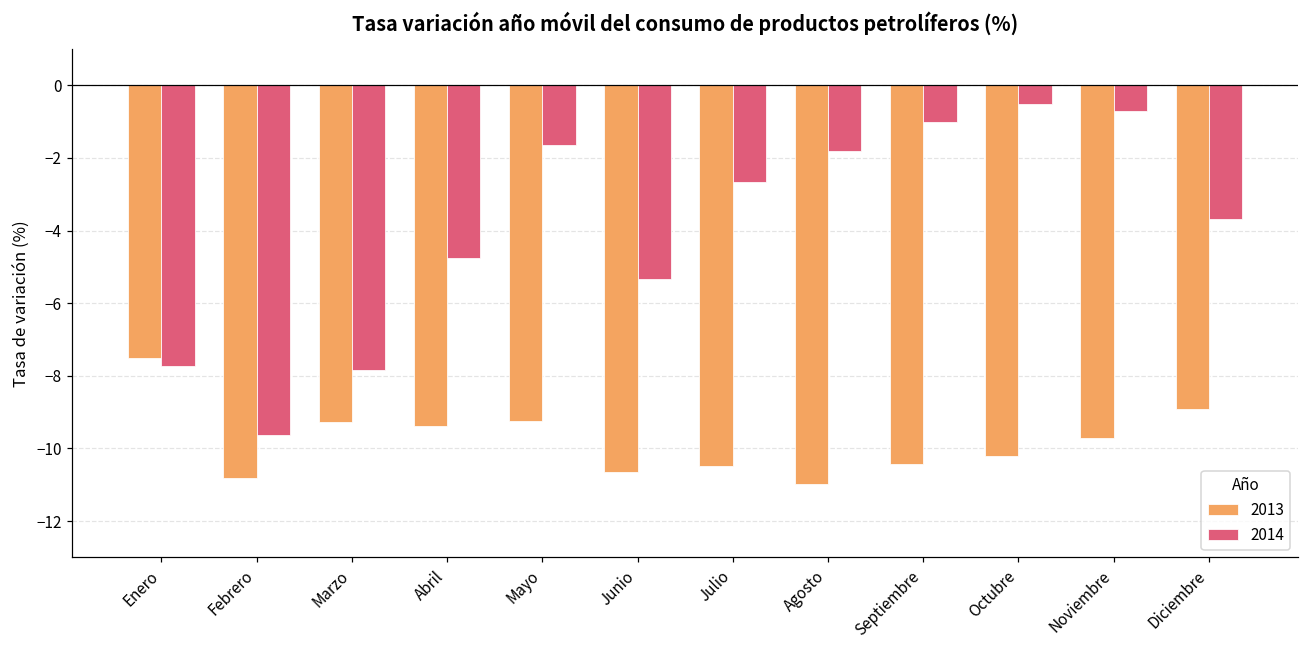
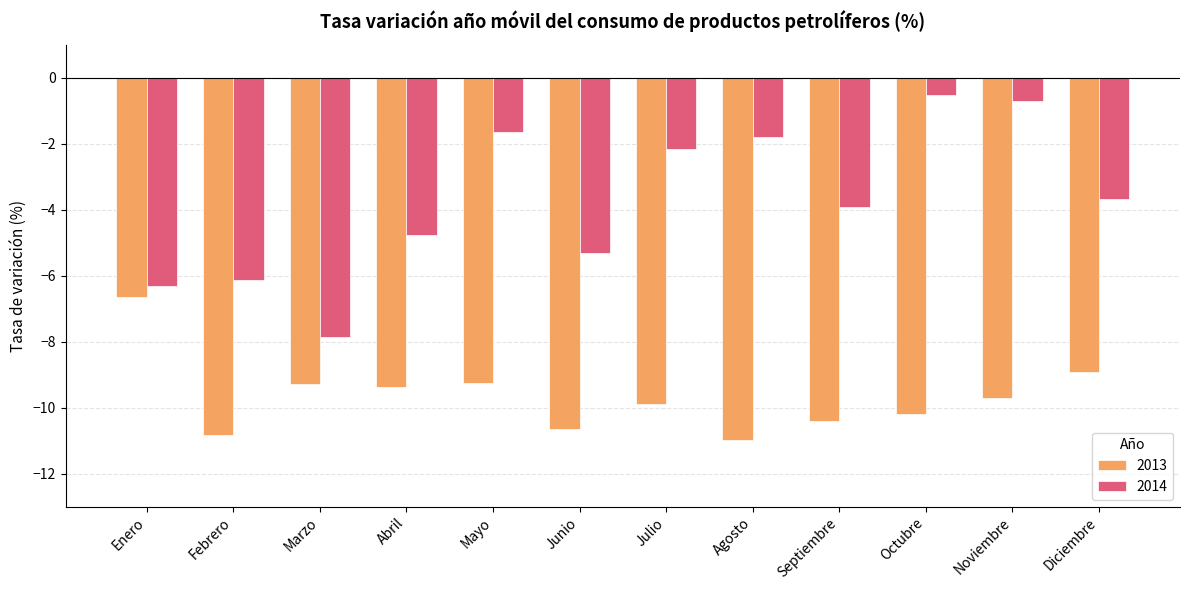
2013, Enero: -7.5 -> -6.7
2014, Enero: -7.7 -> -6.3
2014, Febrero: -9.6 -> -6.1
2013, Julio: -10.5 -> -9.9
2014, Julio: -2.7 -> -2.2
2014, Septiembre: -1.0 -> -3.9
